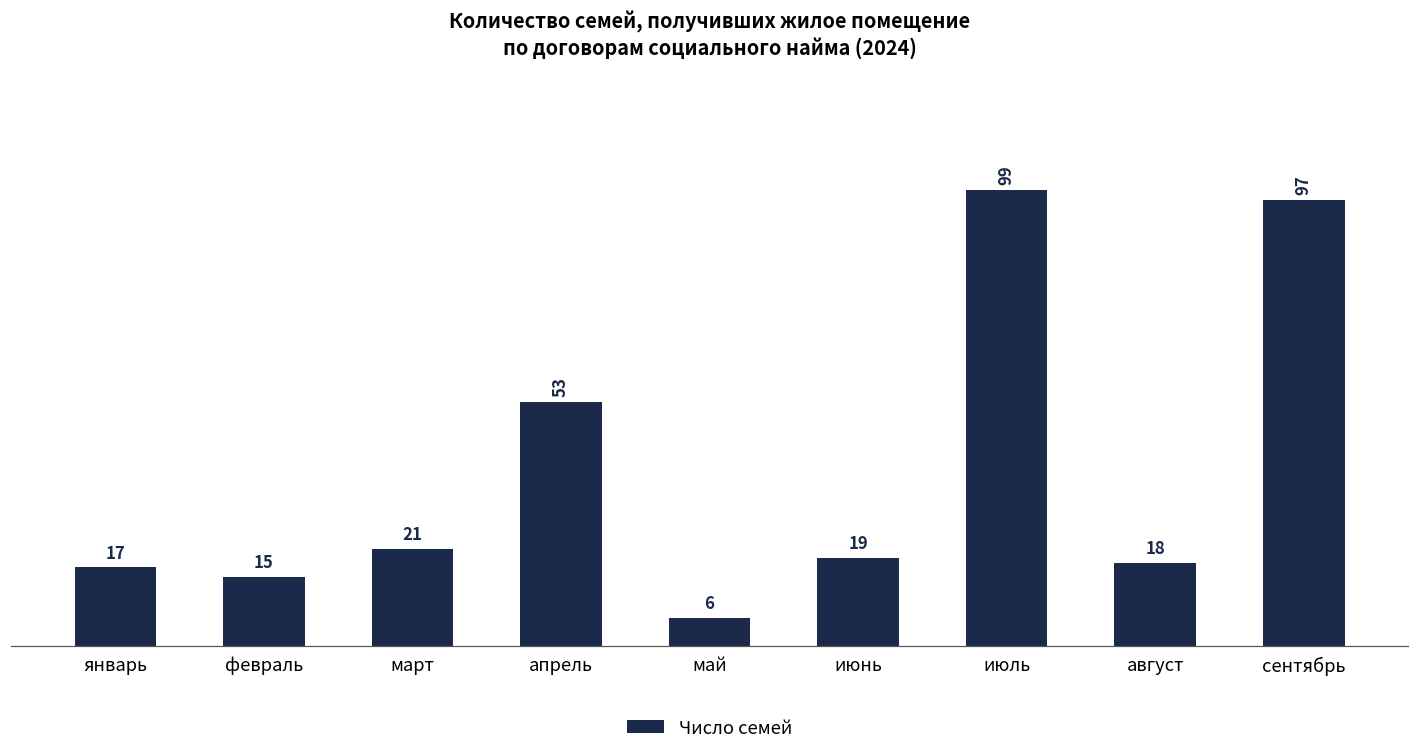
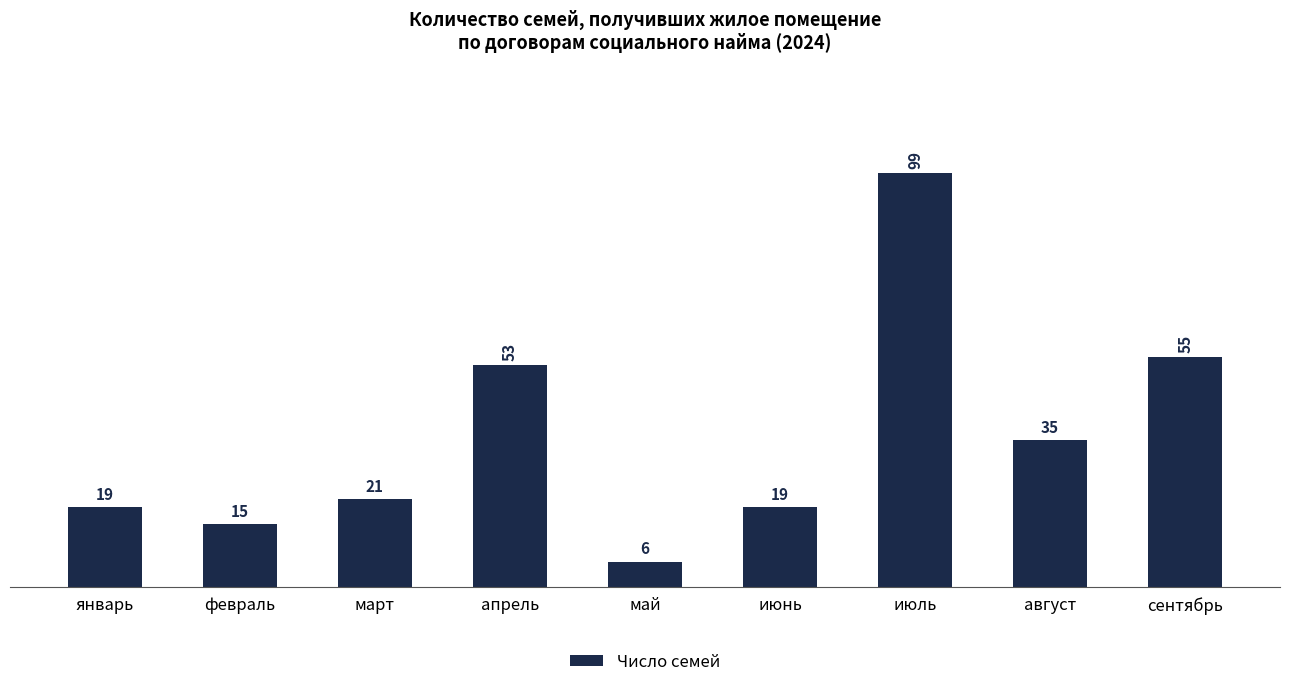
январь: 17 -> 19
август: 18 -> 35
сентябрь: 97 -> 55
